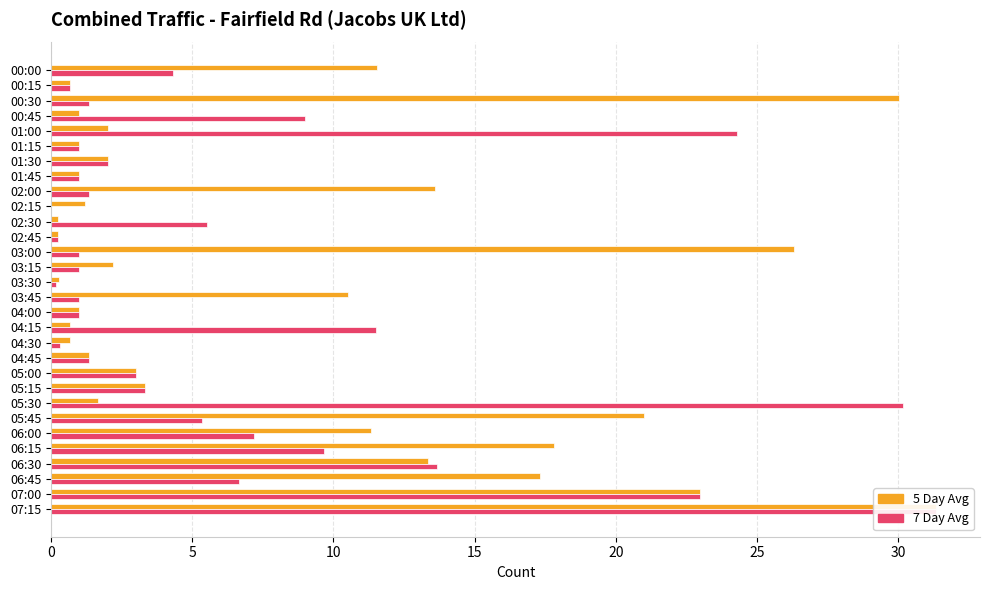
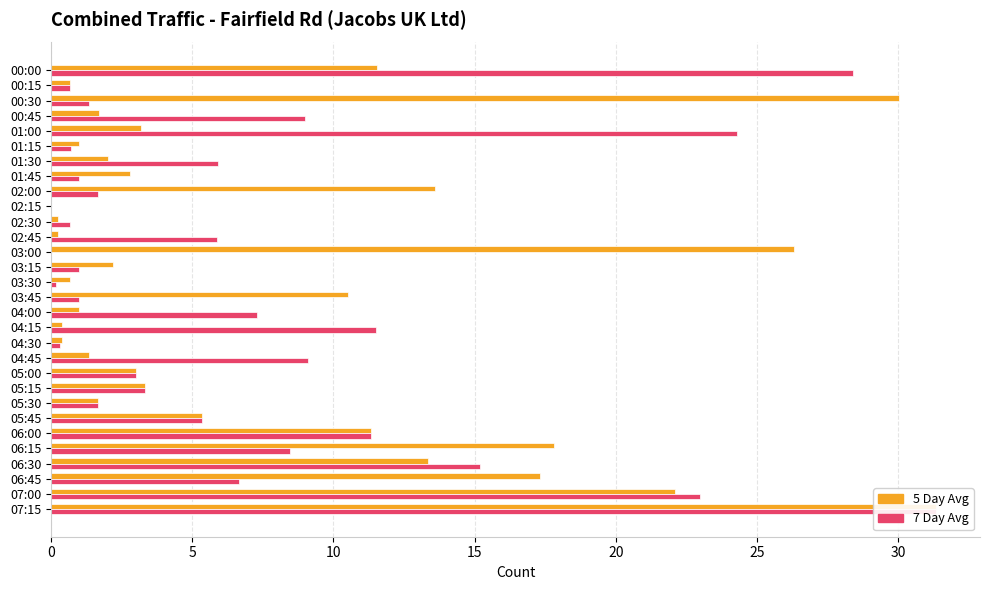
7 Day Avg, 00:00: 4.3 -> 28.4
5 Day Avg, 00:45: 1.0 -> 1.7
5 Day Avg, 01:00: 2.0 -> 3.2
7 Day Avg, 01:15: 1.0 -> 0.7
7 Day Avg, 01:30: 2.0 -> 5.9
5 Day Avg, 01:45: 1.0 -> 2.8
7 Day Avg, 02:00: 1.3 -> 1.6
5 Day Avg, 02:15: 1.2 -> 0.0
7 Day Avg, 02:30: 5.5 -> 0.7
7 Day Avg, 02:45: 0.3 -> 5.9
7 Day Avg, 03:00: 1 -> 0
5 Day Avg, 03:30: 0.3 -> 0.7
7 Day Avg, 04:00: 1.0 -> 7.3
5 Day Avg, 04:15: 0.7 -> 0.4
5 Day Avg, 04:30: 0.7 -> 0.4
7 Day Avg, 04:45: 1.3 -> 9.1
7 Day Avg, 05:30: 30.2 -> 1.7
5 Day Avg, 05:45: 21.0 -> 5.3
7 Day Avg, 06:00: 7.2 -> 11.3
7 Day Avg, 06:15: 9.7 -> 8.5
7 Day Avg, 06:30: 13.7 -> 15.2
5 Day Avg, 07:00: 23.0 -> 22.1
